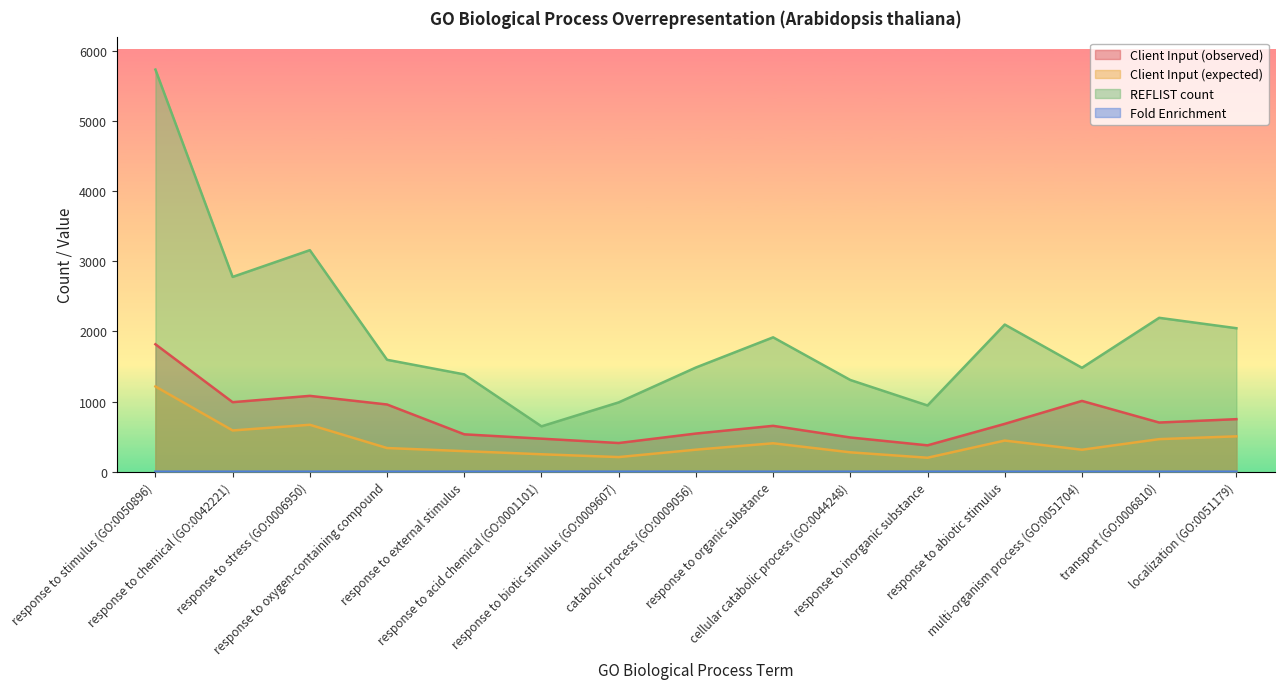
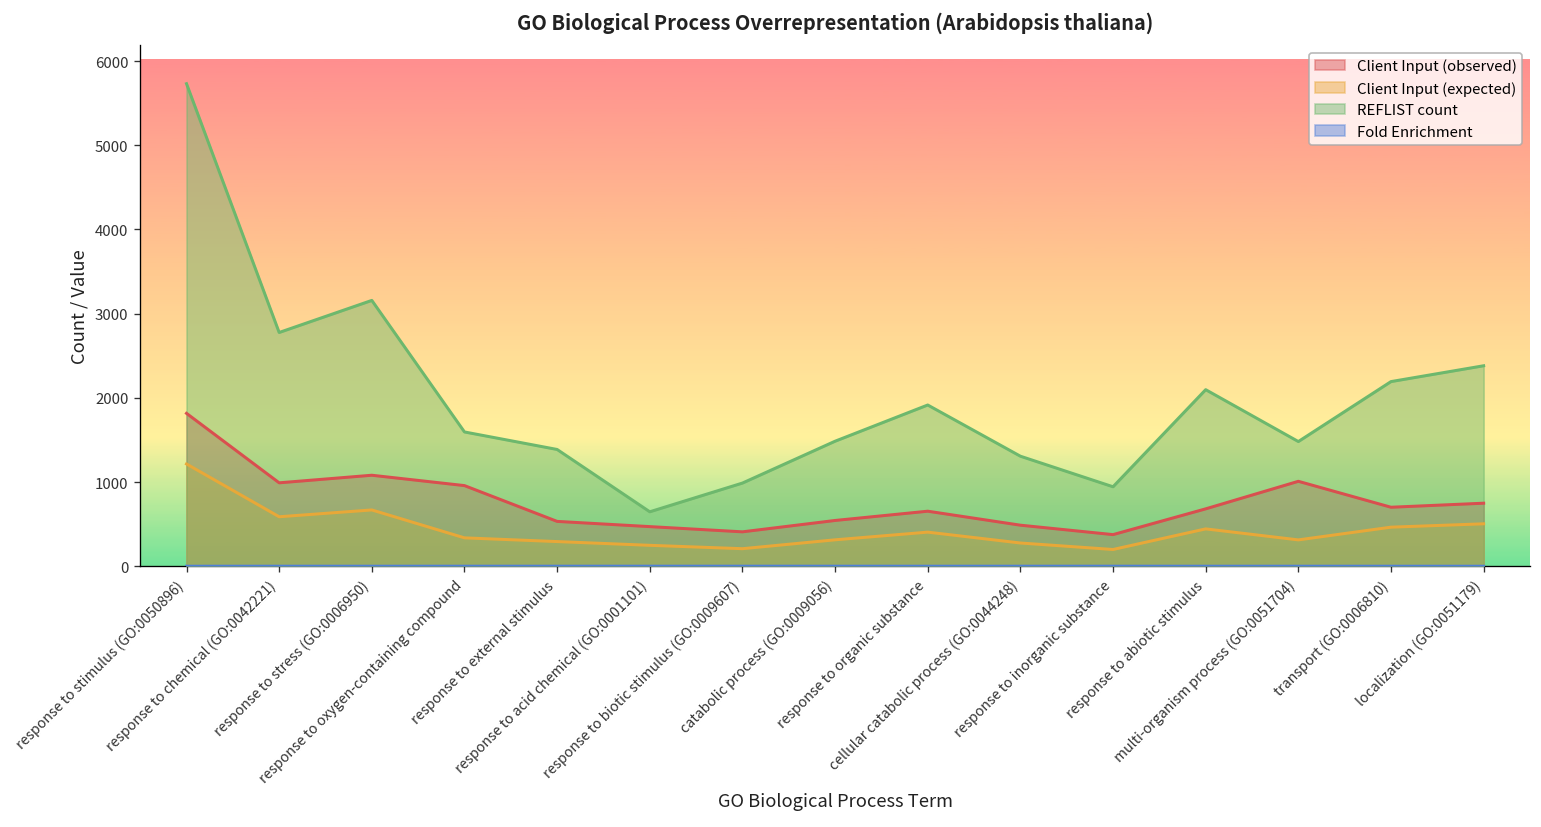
REFLIST count, localization (GO:0051179): 2000 -> 2400
